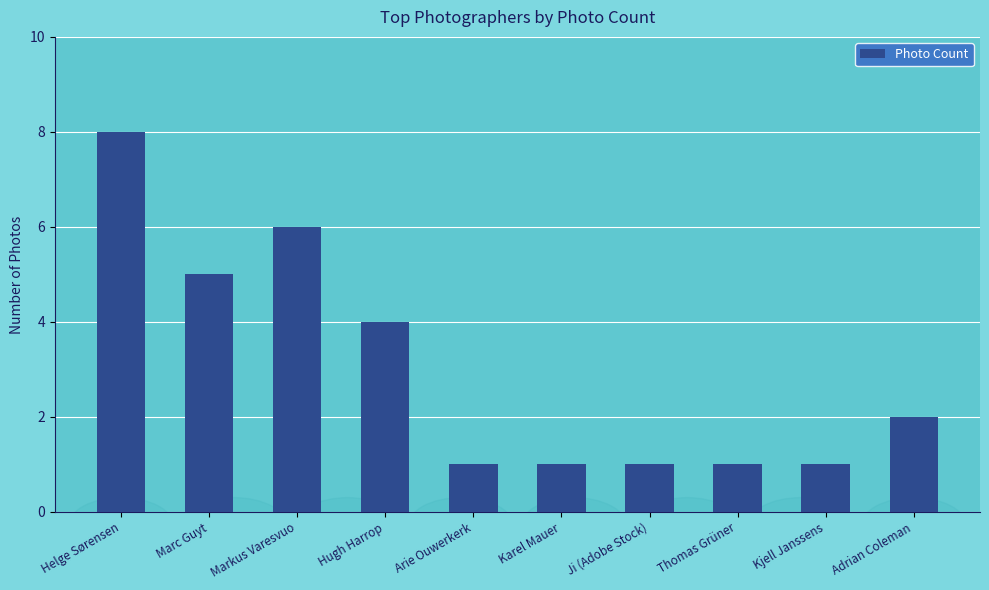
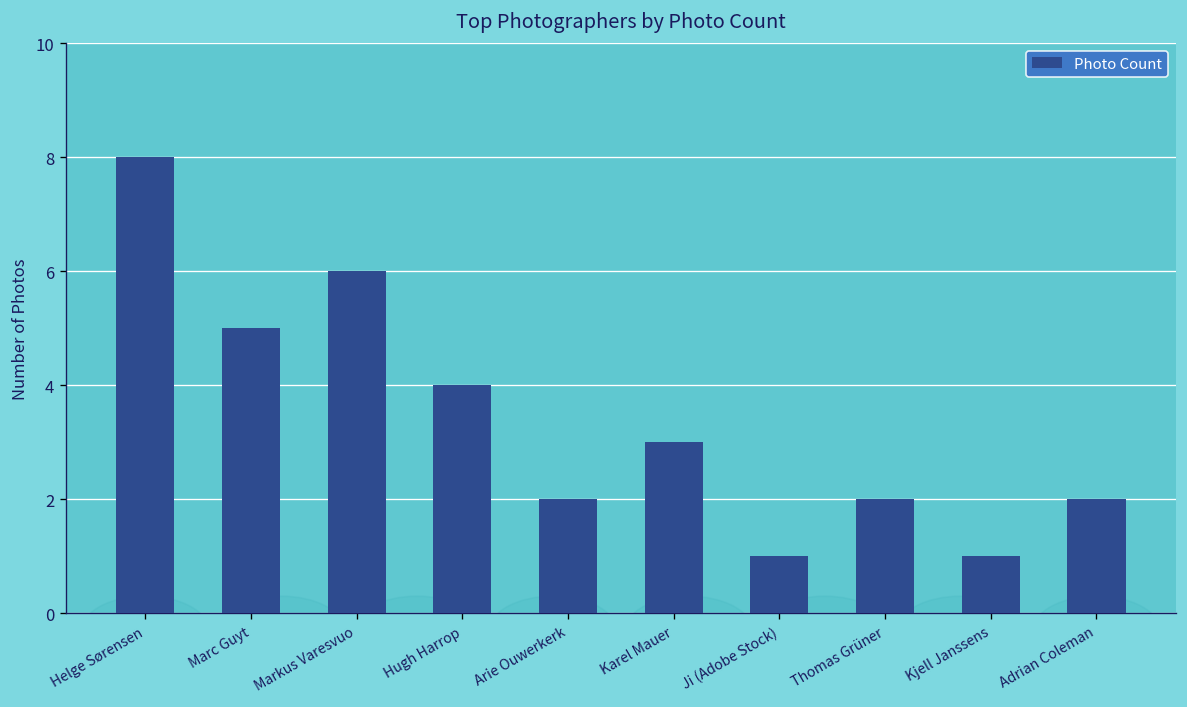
Arie Ouwerkerk: 1 -> 2
Karel Mauer: 1 -> 3
Thomas Grüner: 1 -> 2
